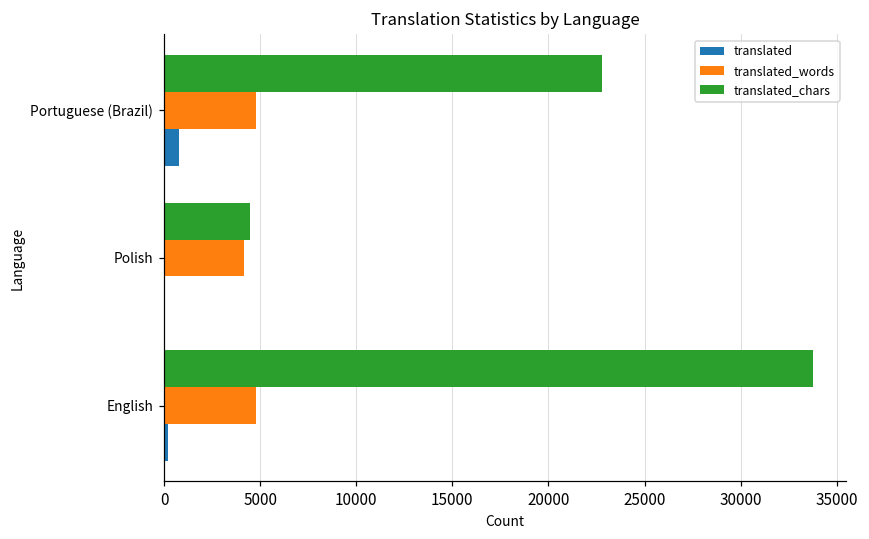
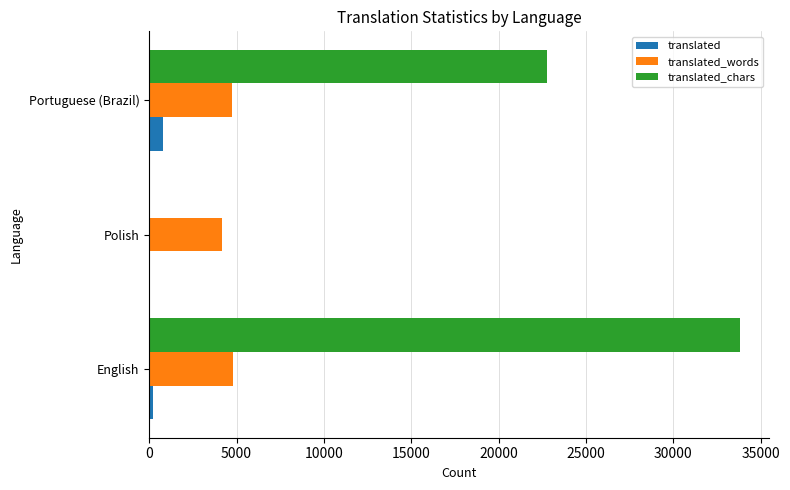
translated_chars, Polish: 4500 -> 0
